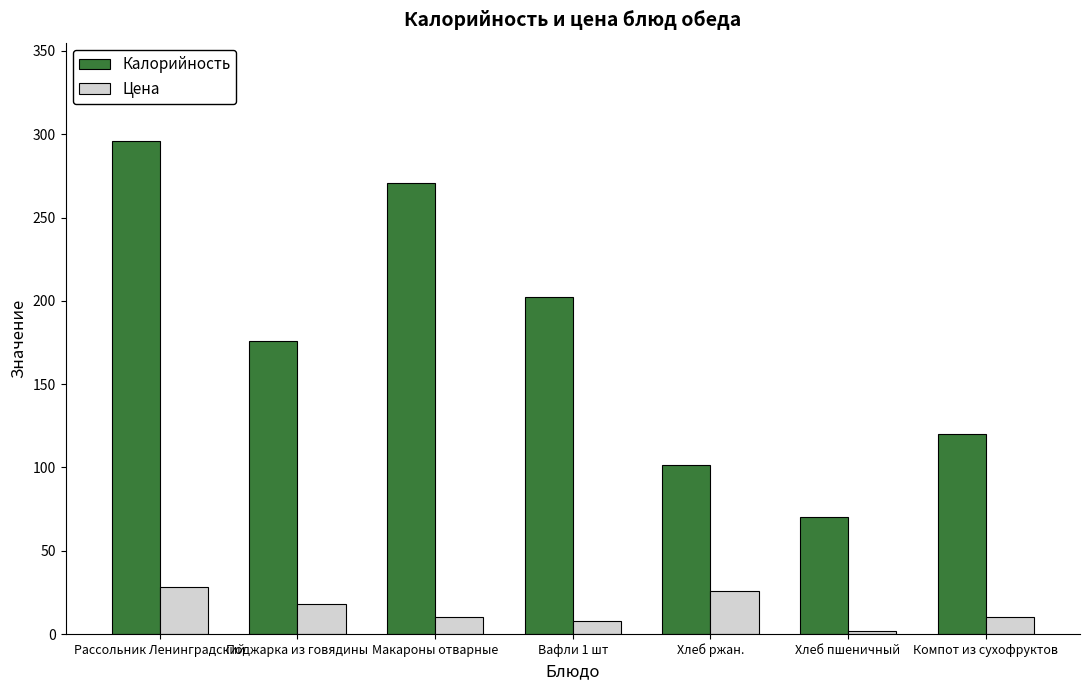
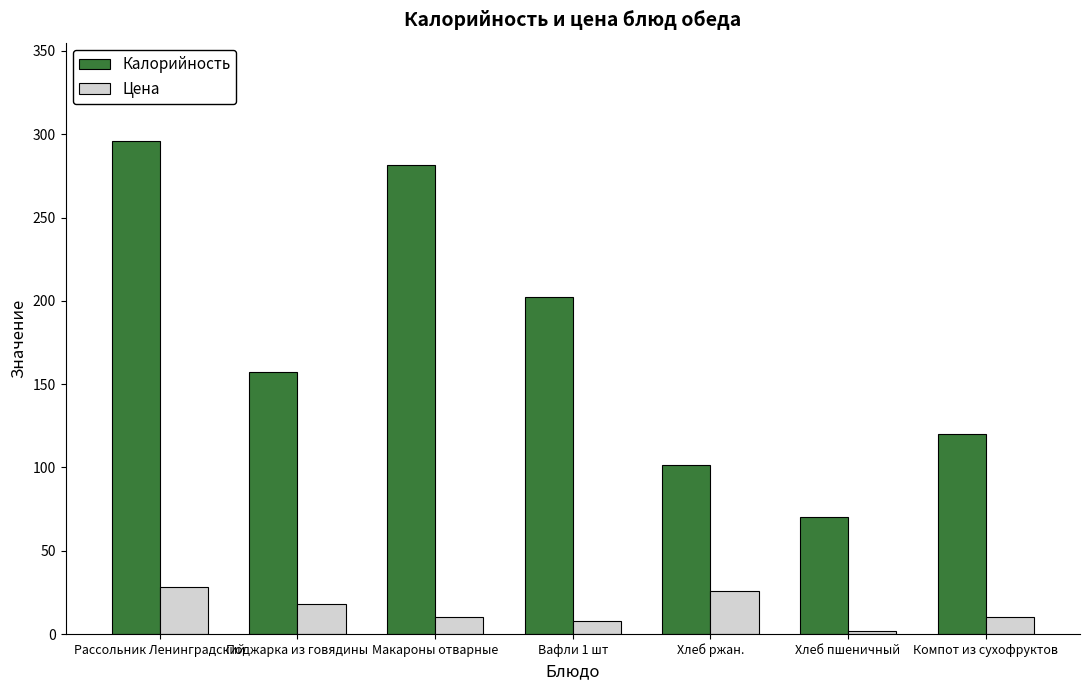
Калорийность, Поджарка из говядины: 176 -> 158
Калорийность, Макароны отварные: 271 -> 281
